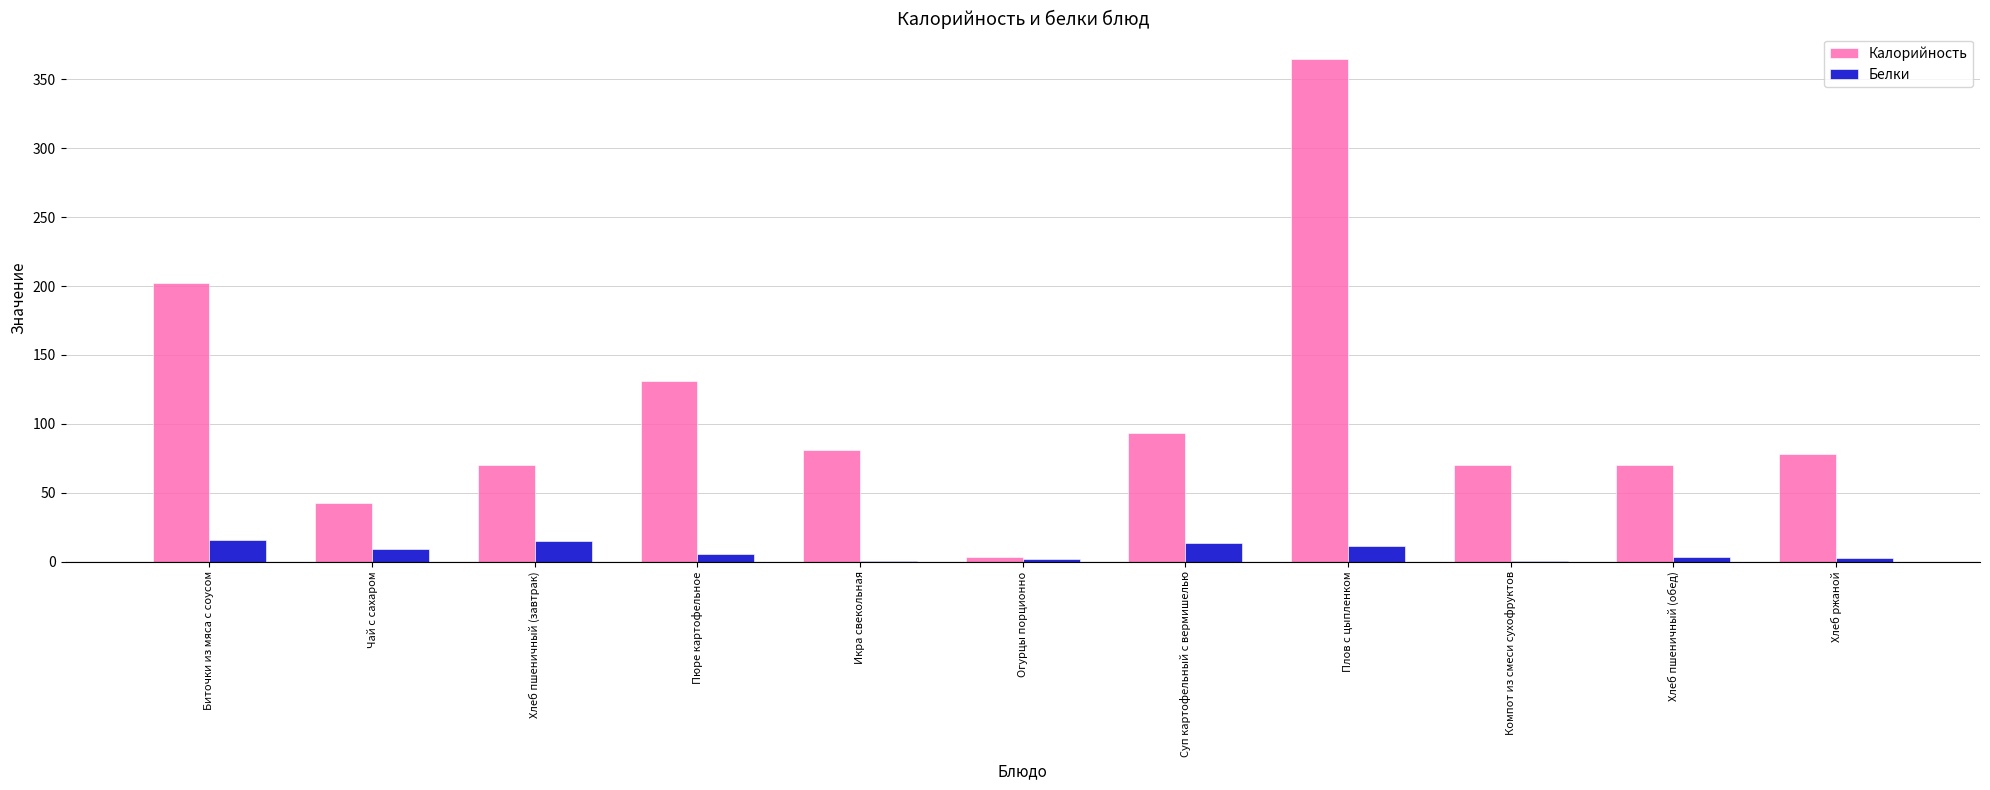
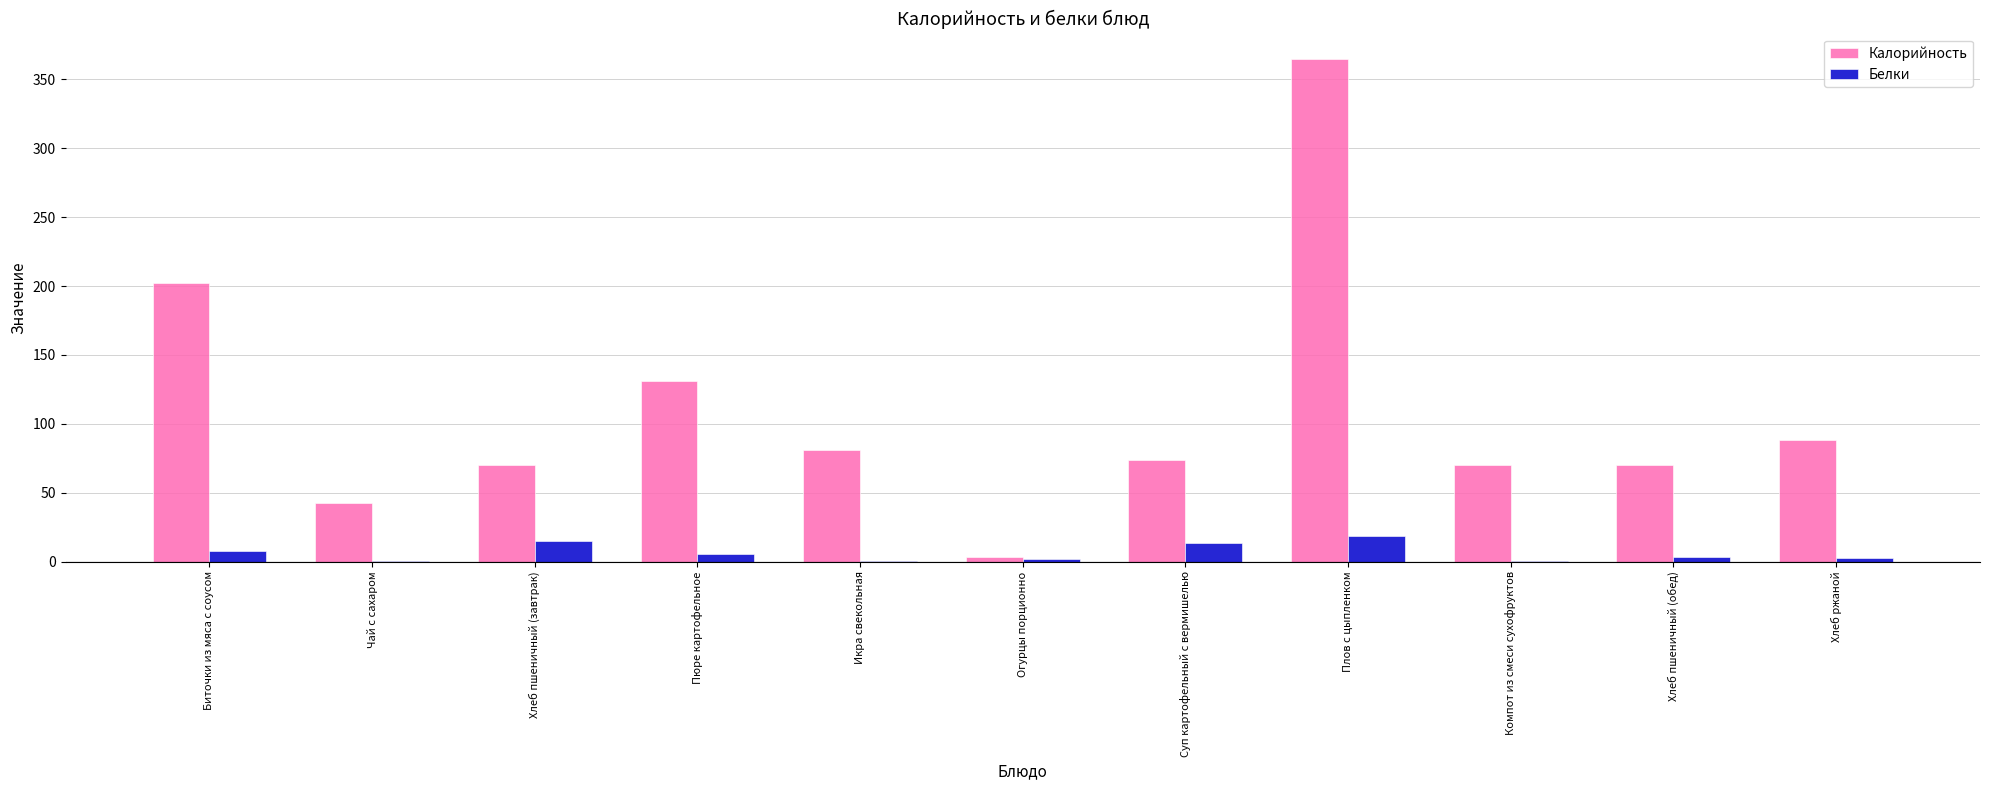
Белки, Биточки из мяса с соусом: 16 -> 8
Белки, Чай с сахаром: 9 -> 0
Калорийность, Суп картофельный с вермишелью: 93 -> 74
Белки, Плов с цыпленком: 12 -> 19
Калорийность, Хлеб ржаной: 78 -> 88
